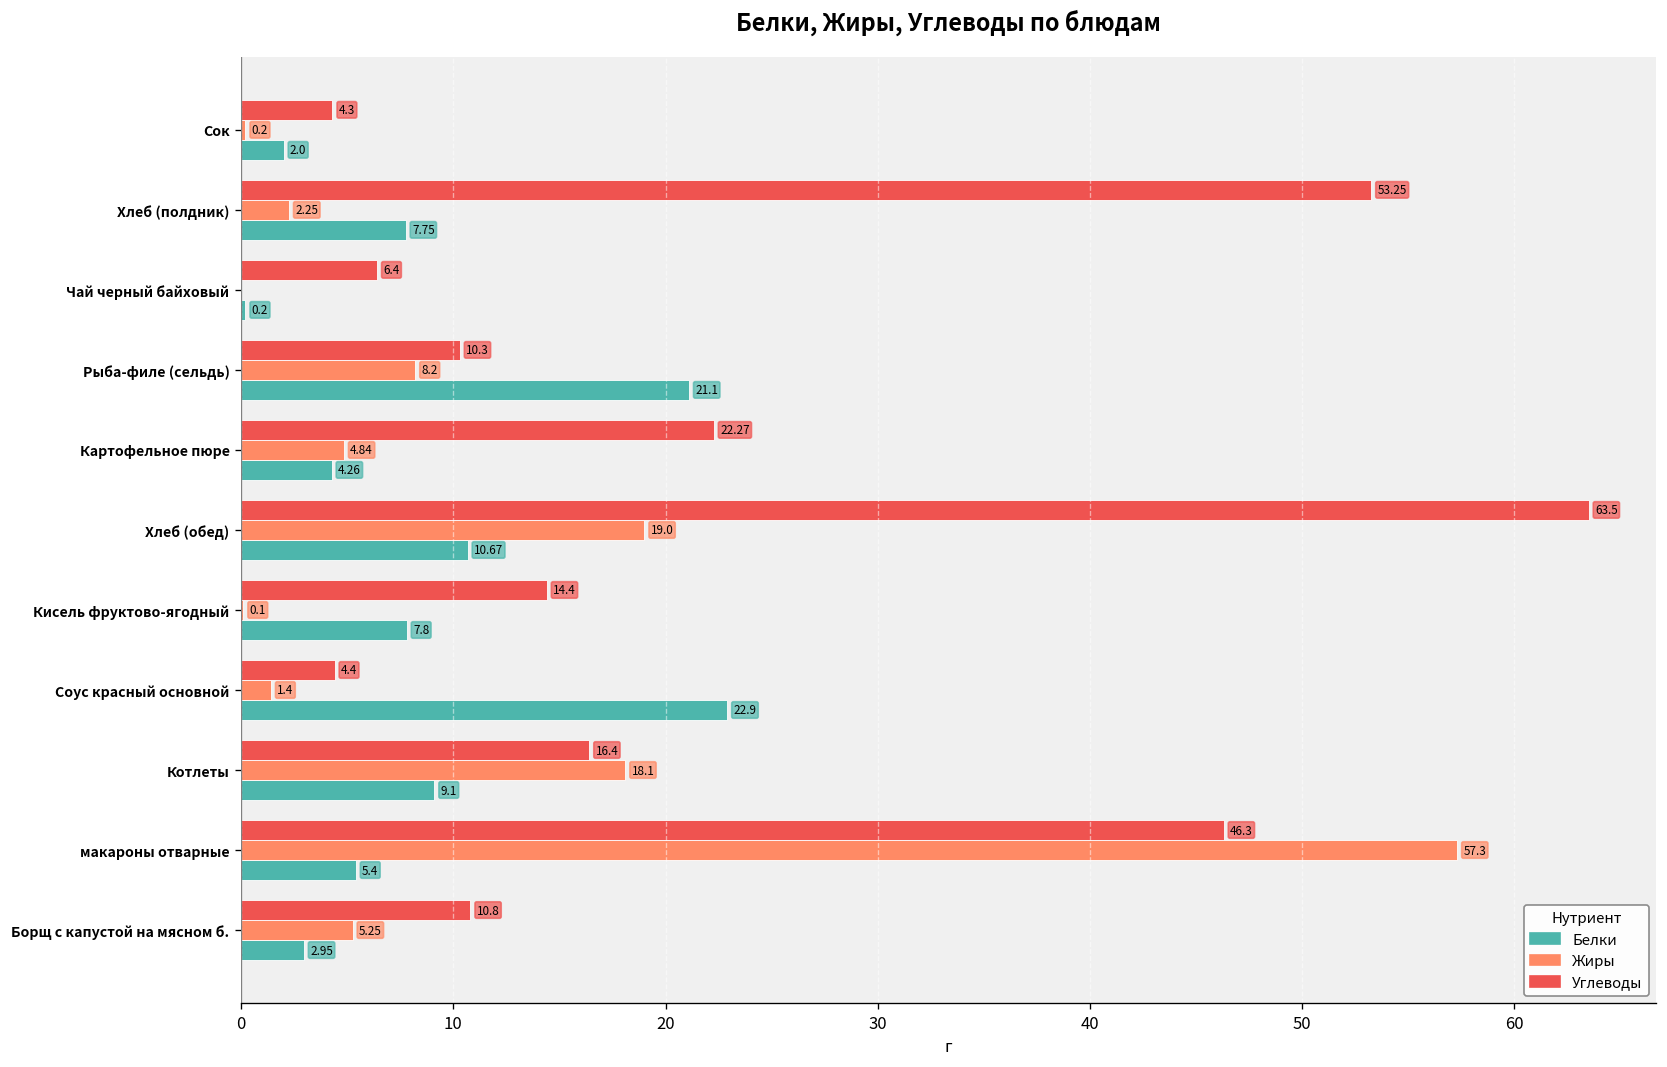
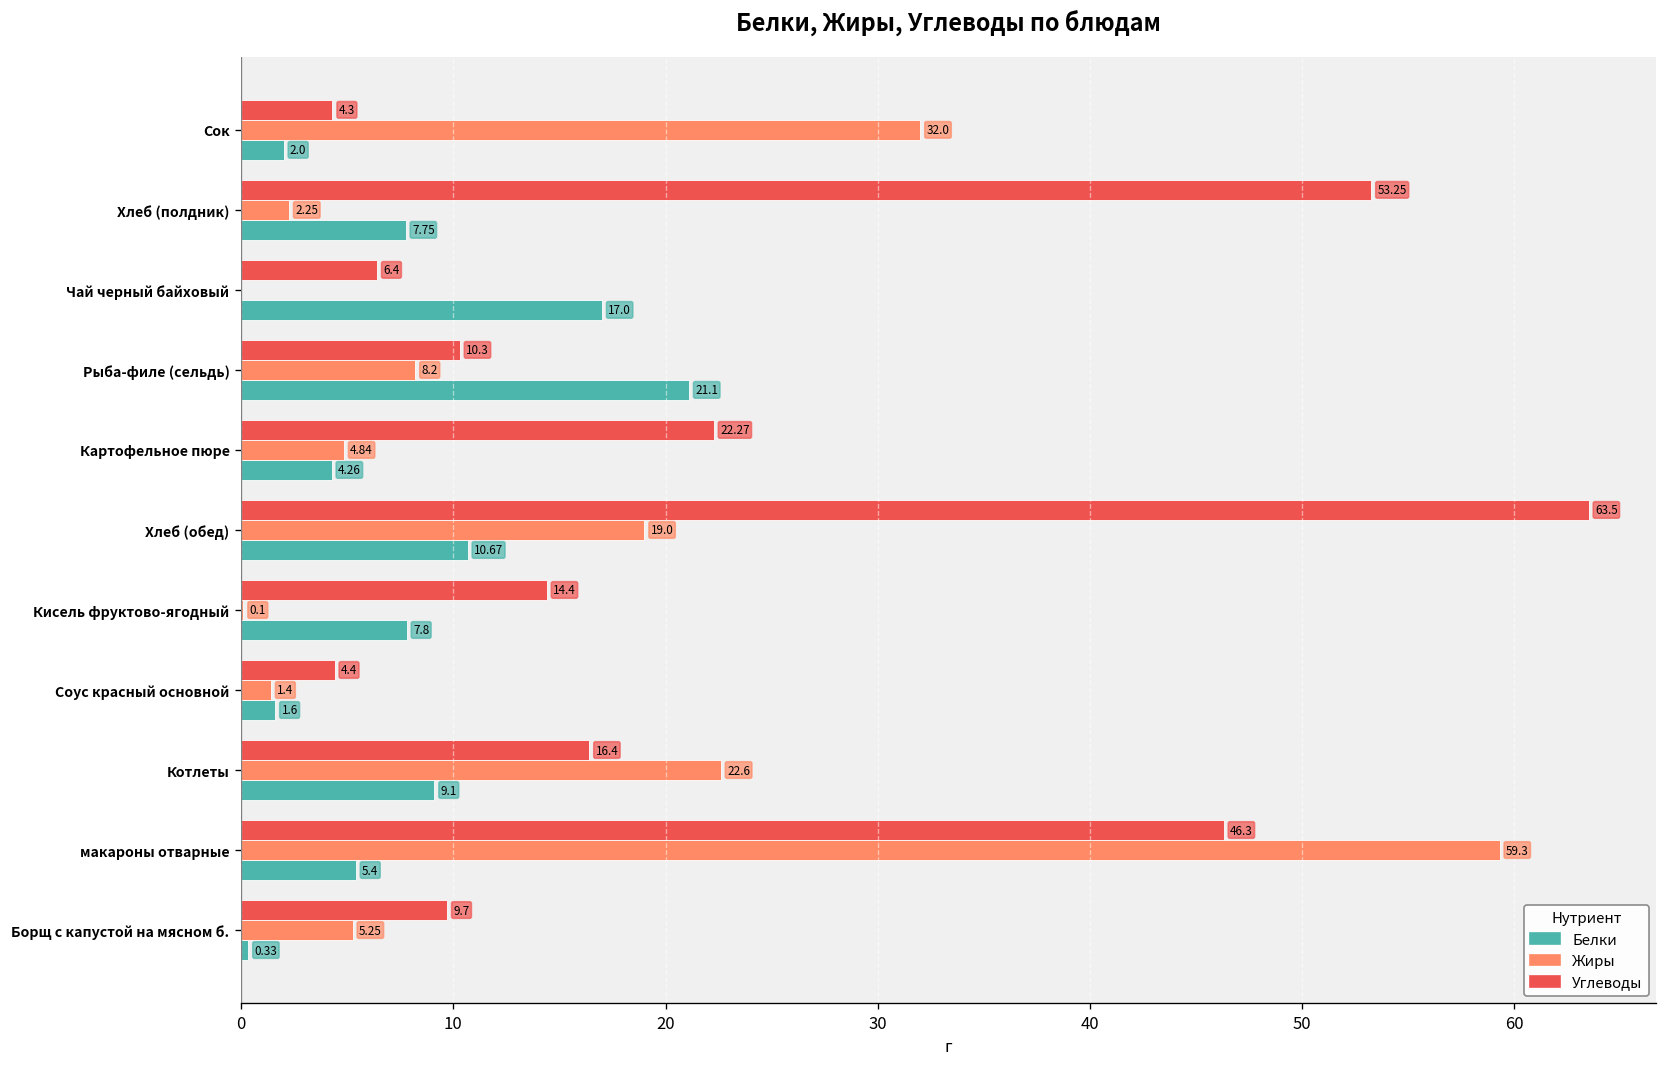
Жиры, Сок: 0.2 -> 32.0
Белки, Чай черный байховый: 0.2 -> 17.0
Белки, Соус красный основной: 22.9 -> 1.6
Жиры, Котлеты: 18.1 -> 22.6
Жиры, макароны отварные: 57.3 -> 59.3
Углеводы, Борщ с капустой на мясном б.: 10.8 -> 9.7
Белки, Борщ с капустой на мясном б.: 2.95 -> 0.33
